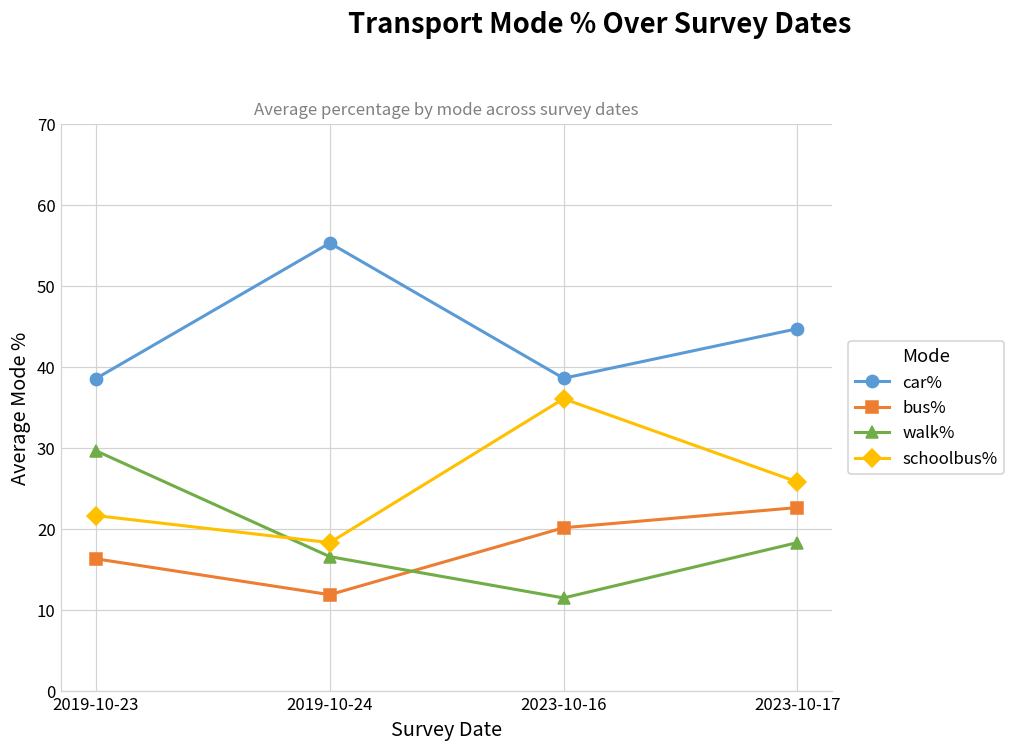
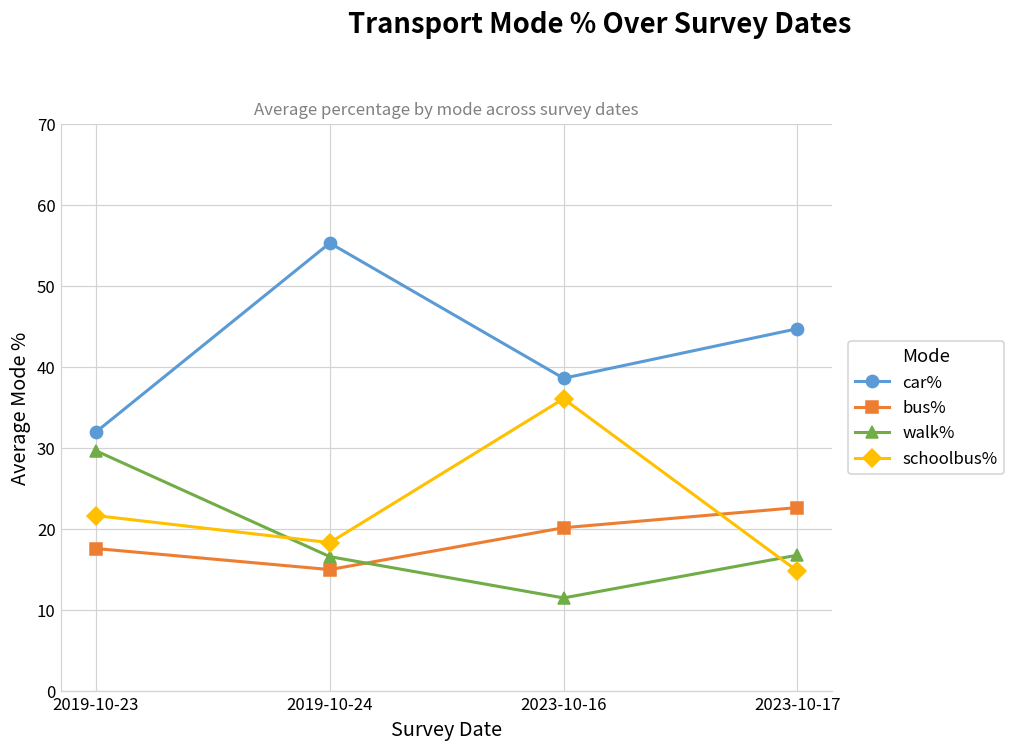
car%, 2019-10-23: 39 -> 32
bus%, 2019-10-23: 16 -> 18
bus%, 2019-10-24: 12 -> 15
walk%, 2023-10-17: 18 -> 17
schoolbus%, 2023-10-17: 26 -> 15
